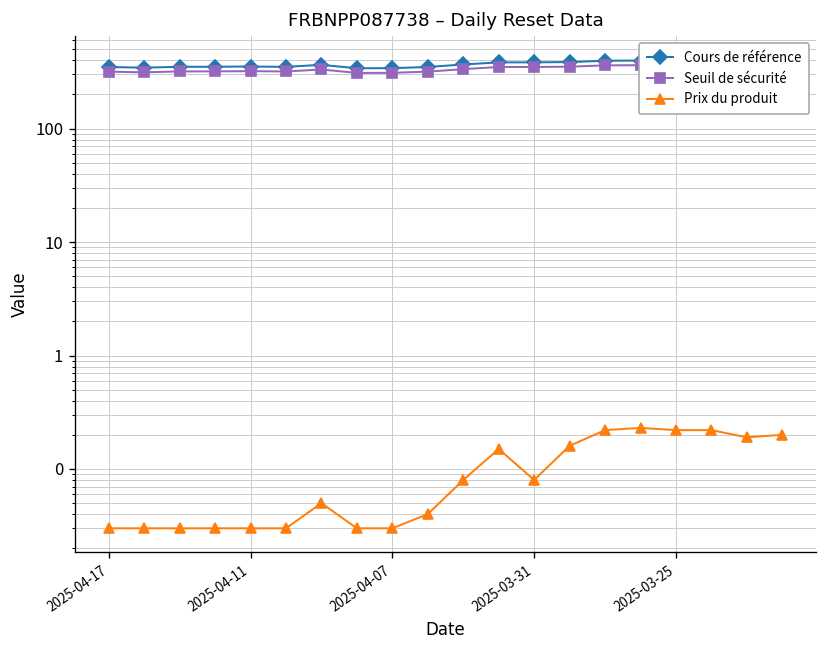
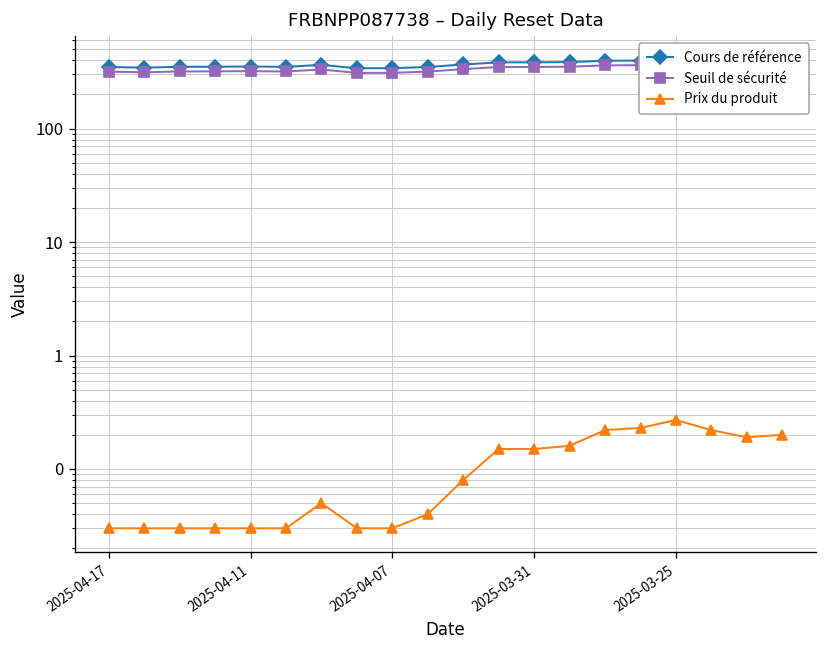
Prix du produit, 2025-03-31: 0.08 -> 0.15
Prix du produit, 2025-03-25: 0.22 -> 0.27
